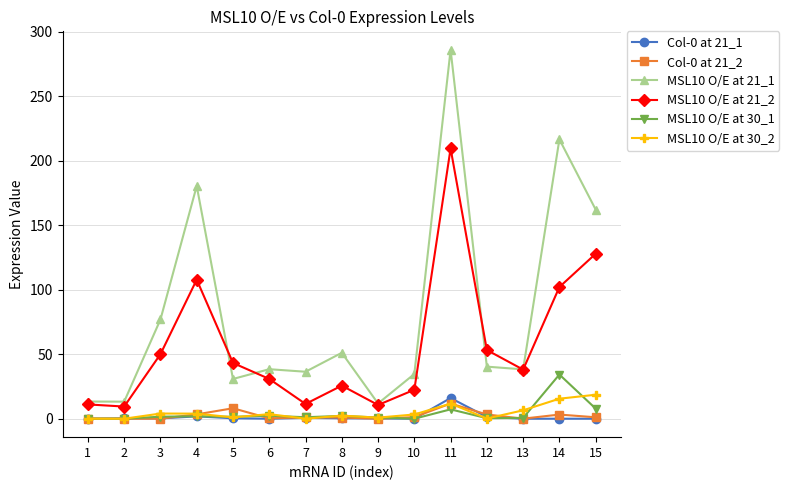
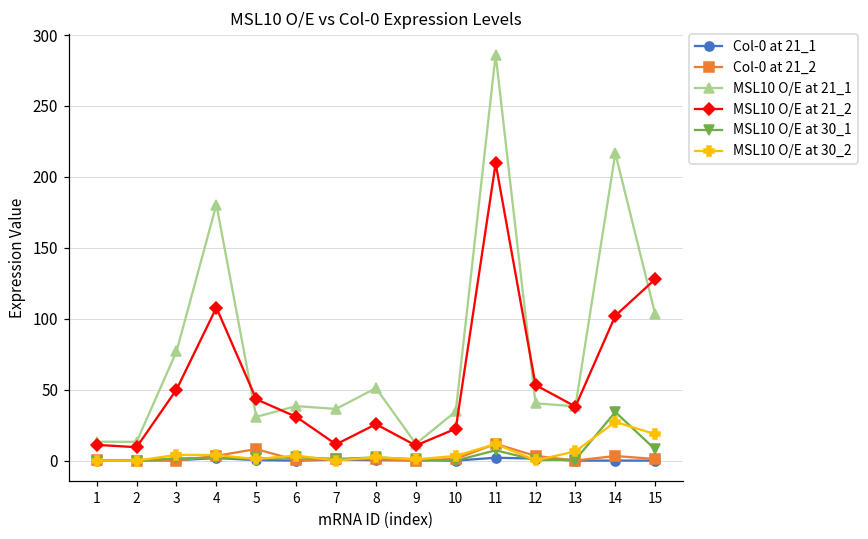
Col-0 at 21_1, 11: 16 -> 2
MSL10 O/E at 30_2, 14: 16 -> 27
MSL10 O/E at 21_1, 15: 162 -> 103
